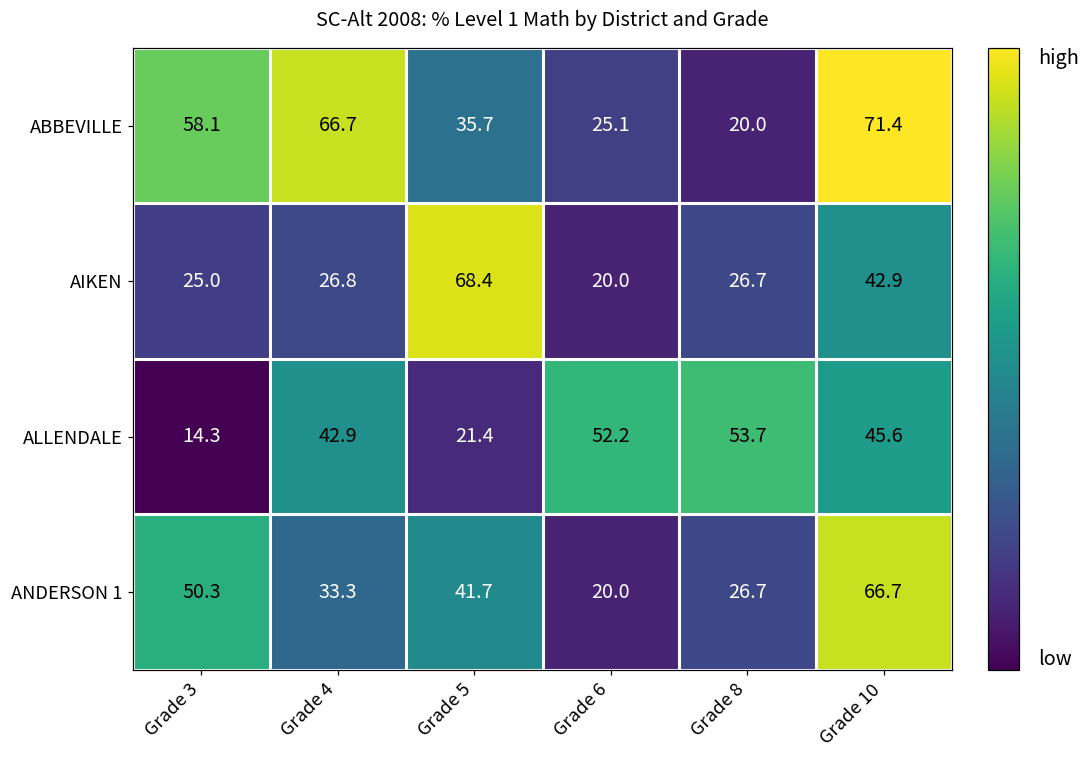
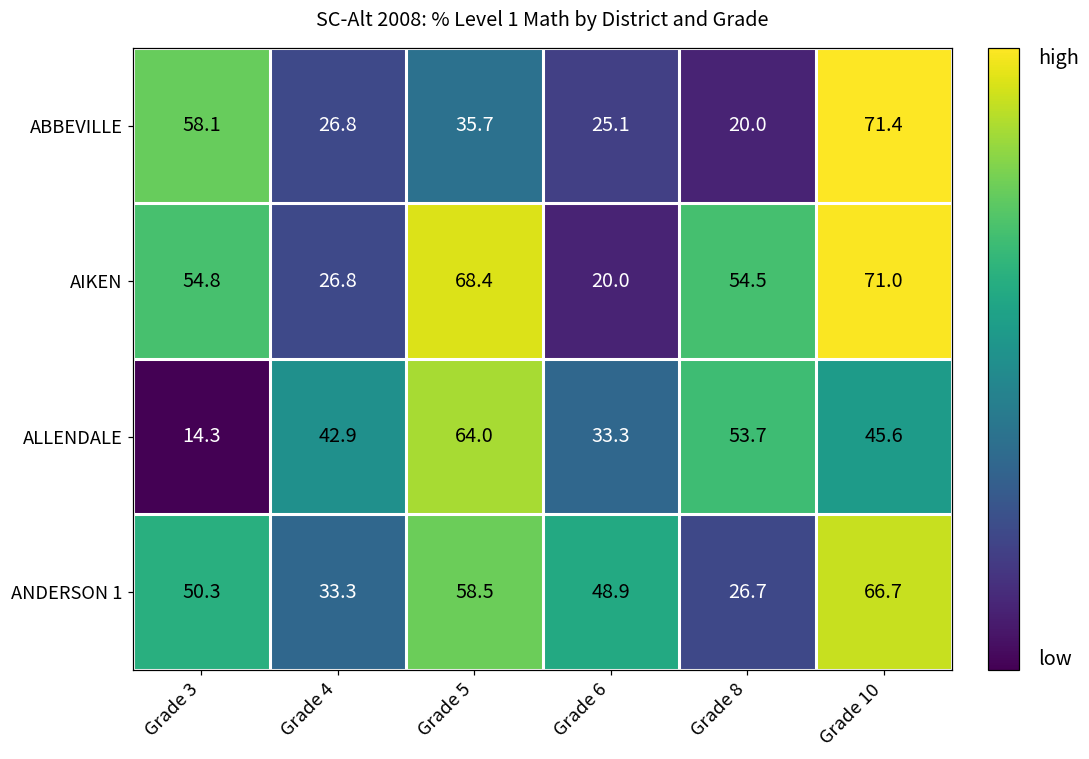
ABBEVILLE, Grade 4: 66.7 -> 26.8
AIKEN, Grade 3: 25.0 -> 54.8
AIKEN, Grade 8: 26.7 -> 54.5
AIKEN, Grade 10: 42.9 -> 71.0
ALLENDALE, Grade 5: 21.4 -> 64.0
ALLENDALE, Grade 6: 52.2 -> 33.3
ANDERSON 1, Grade 5: 41.7 -> 58.5
ANDERSON 1, Grade 6: 20.0 -> 48.9
